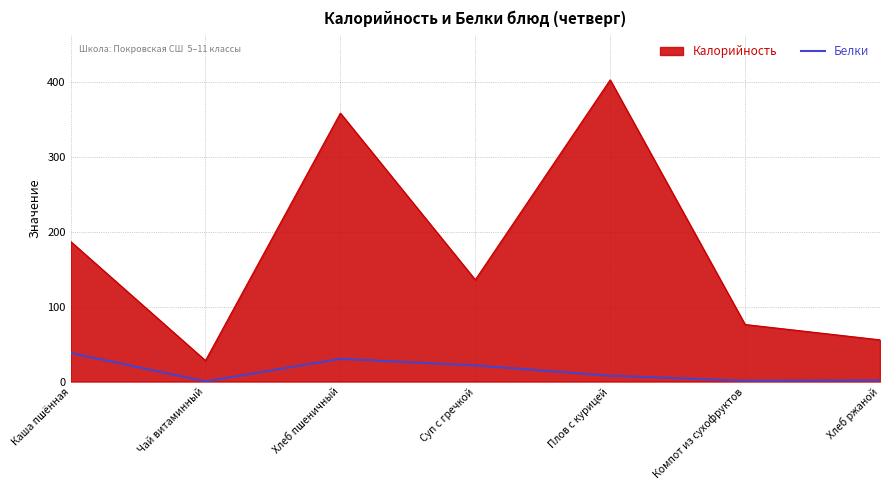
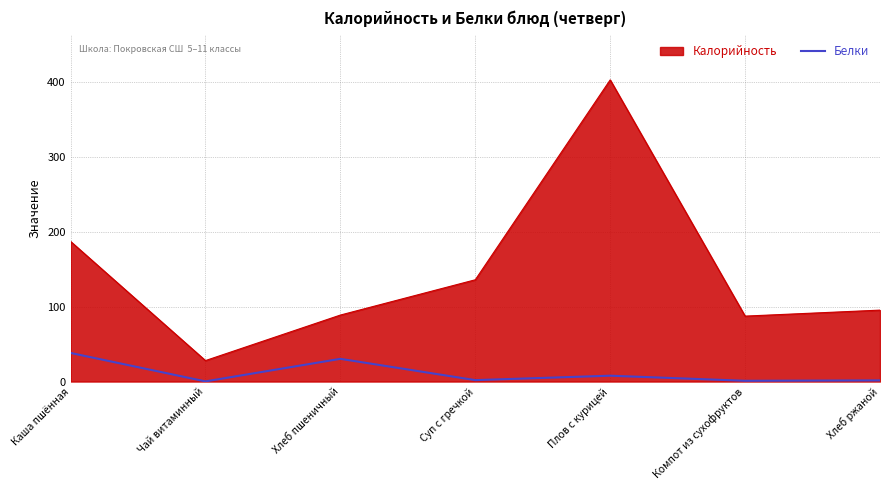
Калорийность, Хлеб пшеничный: 360 -> 90
Белки, Суп с гречкой: 20 -> 0
Калорийность, Компот из сухофруктов: 80 -> 90
Калорийность, Хлеб ржаной: 60 -> 100
